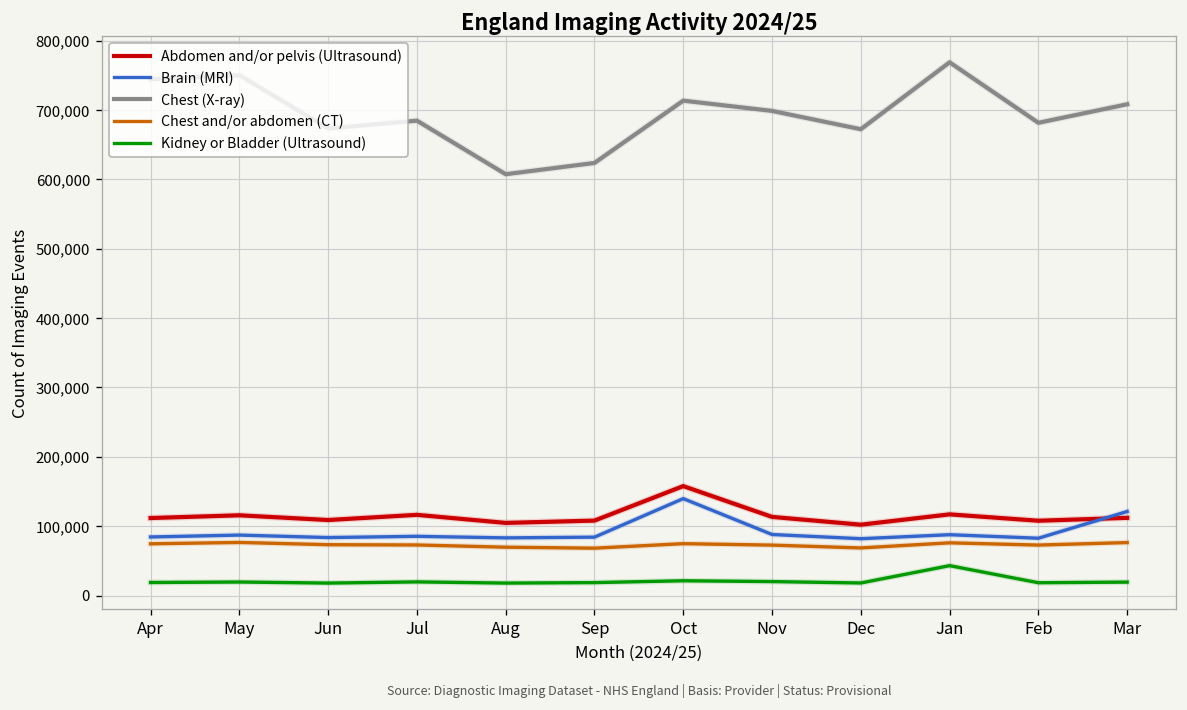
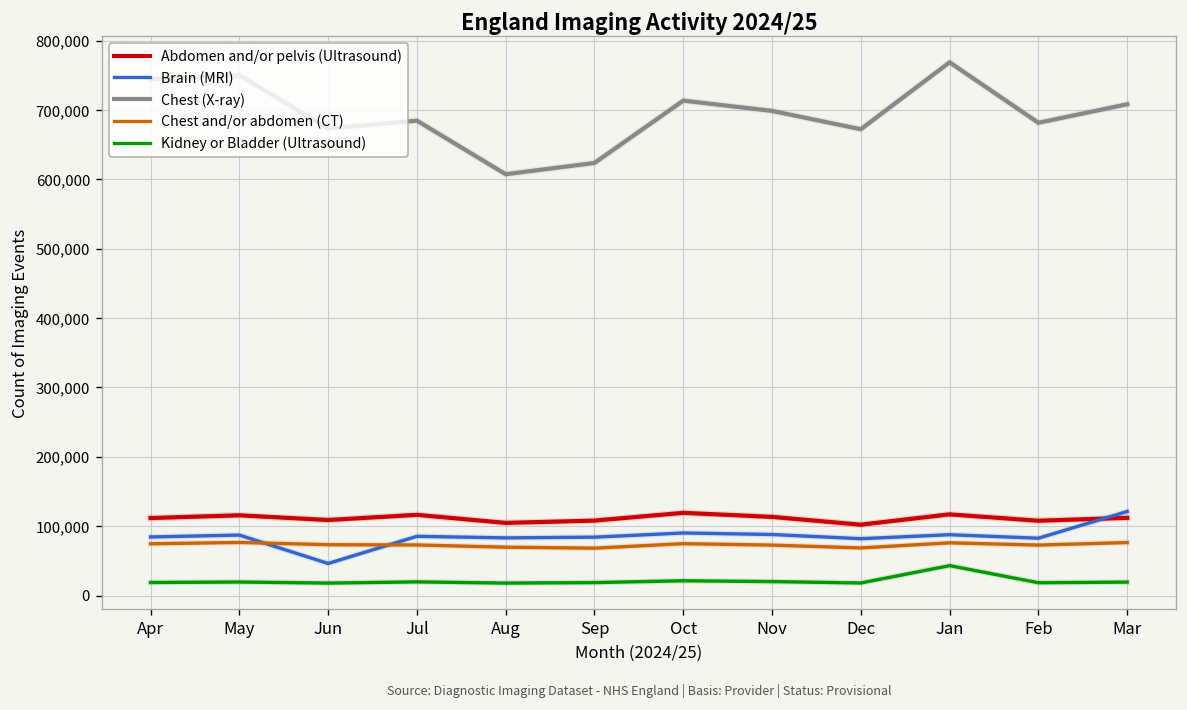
Brain (MRI), Jun: 80,000 -> 50,000
Abdomen and/or pelvis (Ultrasound), Oct: 160,000 -> 120,000
Brain (MRI), Oct: 140,000 -> 90,000
